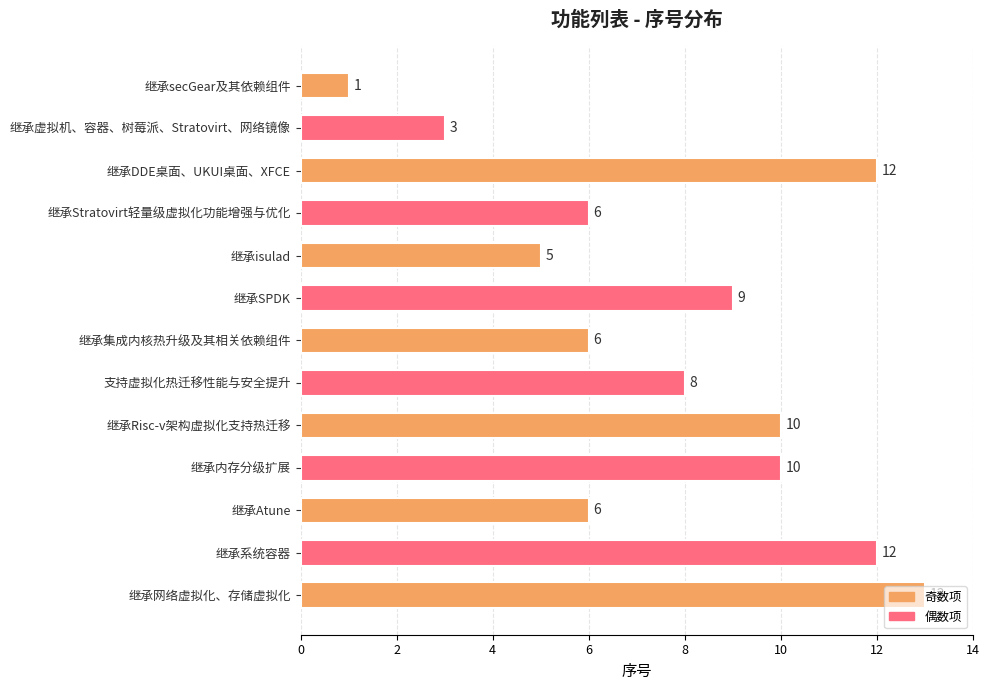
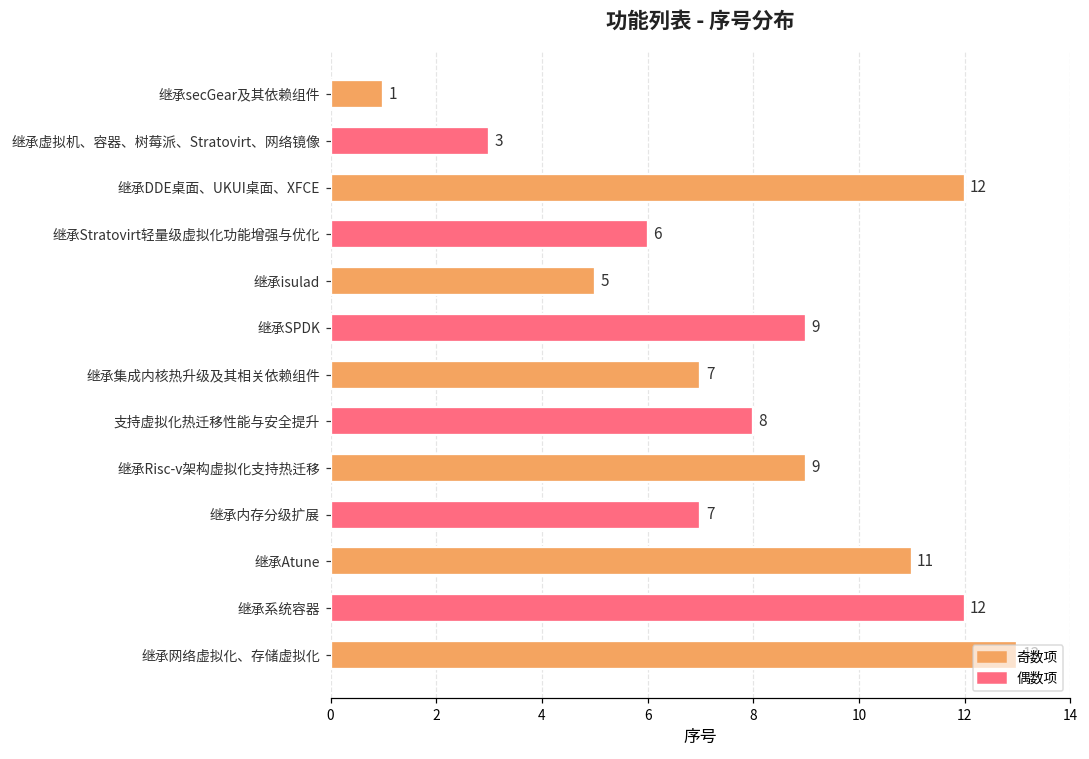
继承集成内核热升级及其相关依赖组件: 6 -> 7
继承Risc-v架构虚拟化支持热迁移: 10 -> 9
继承内存分级扩展: 10 -> 7
继承Atune: 6 -> 11
